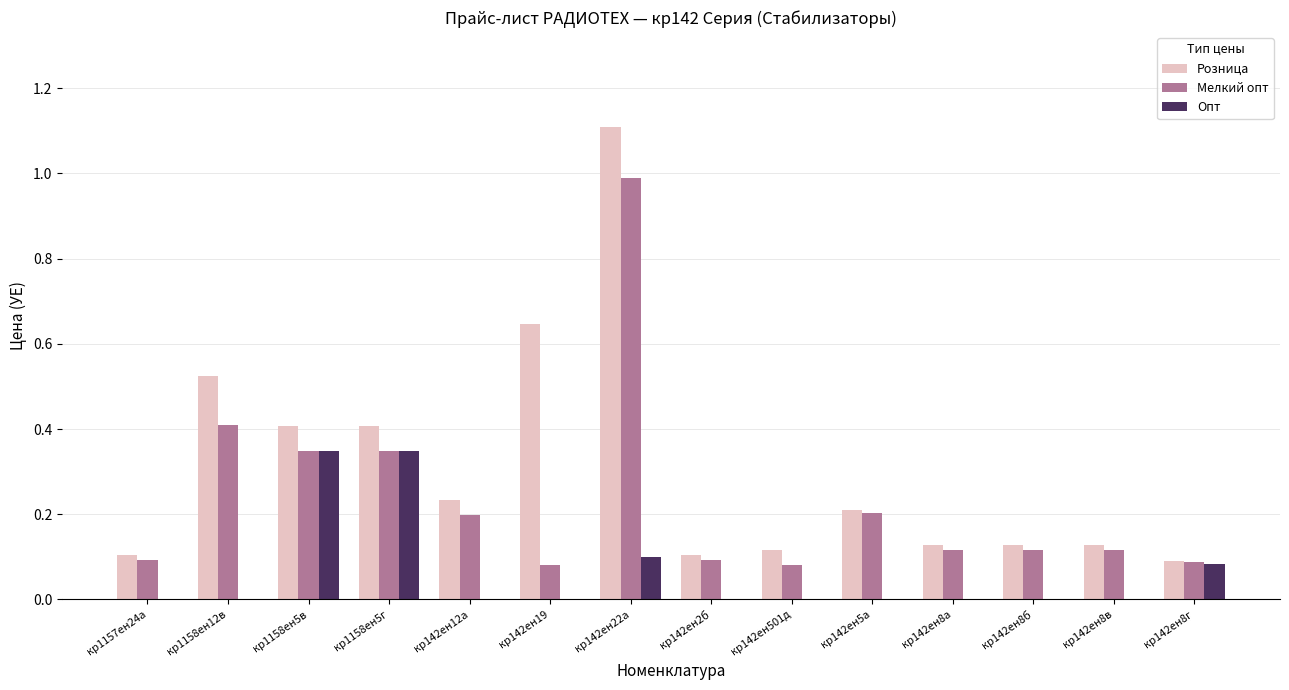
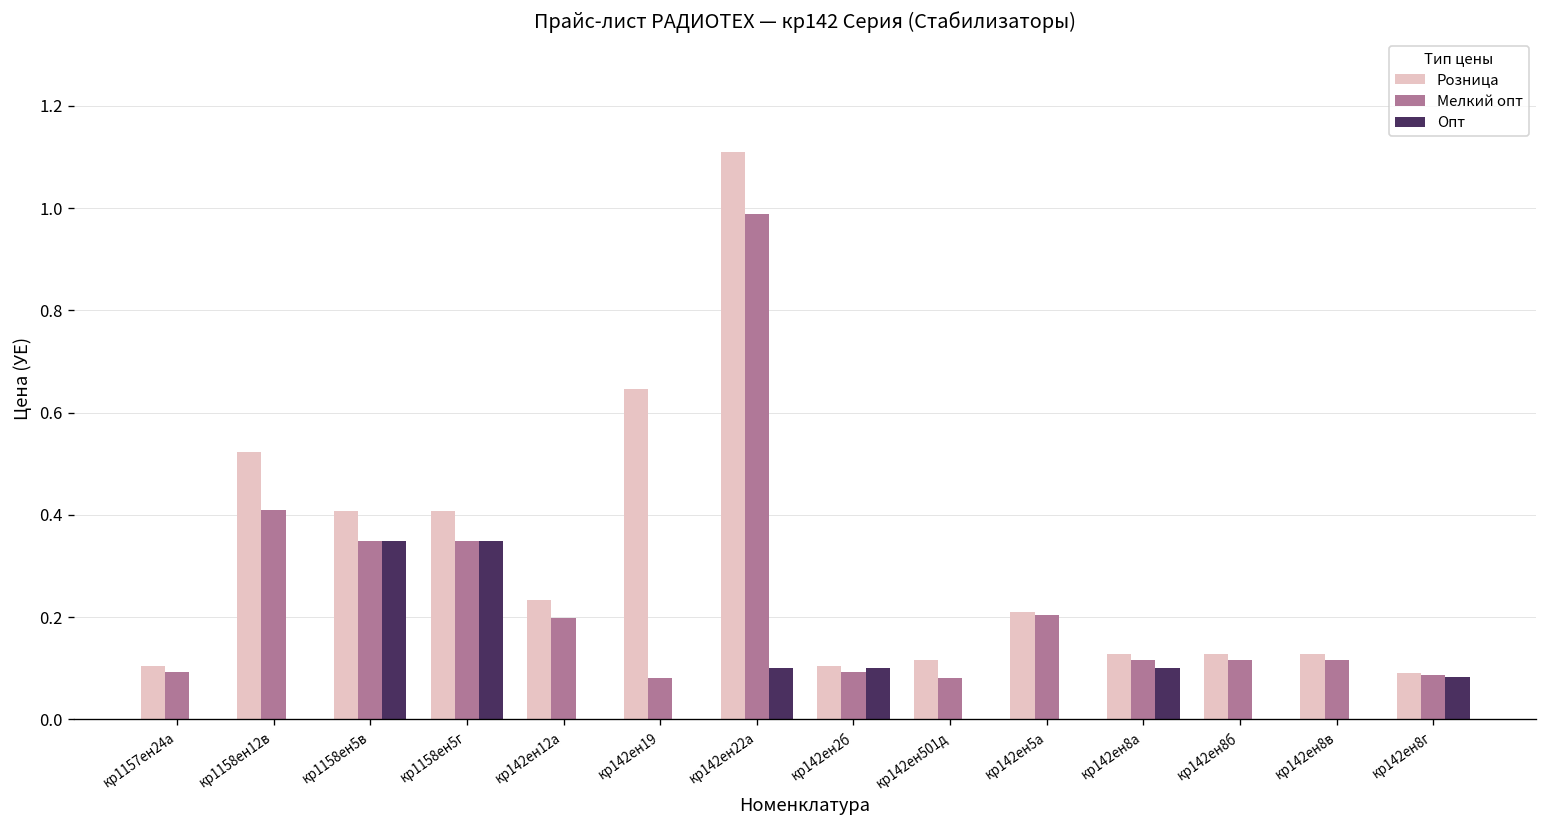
Опт, кр142ен2б: 0.0 -> 0.1
Опт, кр142ен8а: 0.0 -> 0.1
